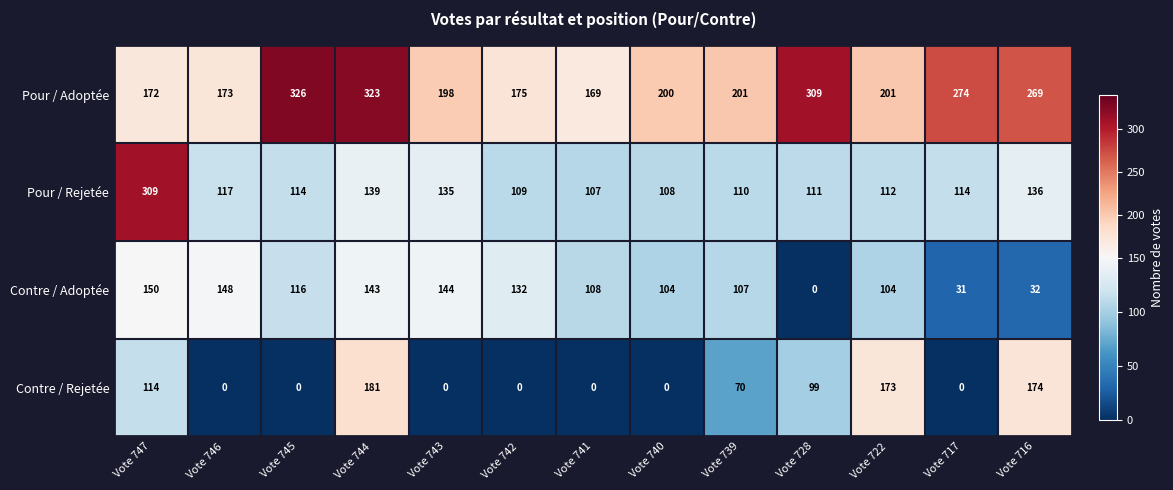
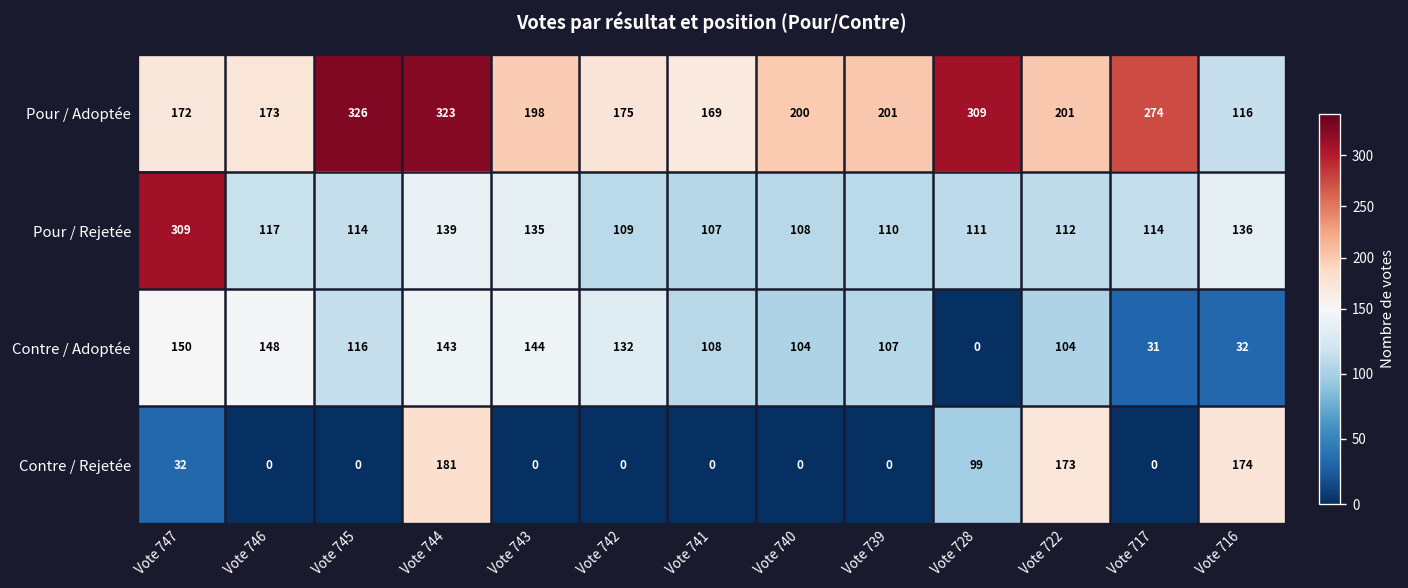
Pour / Adoptée, Vote 716: 269 -> 116
Contre / Rejetée, Vote 747: 114 -> 32
Contre / Rejetée, Vote 739: 70 -> 0
